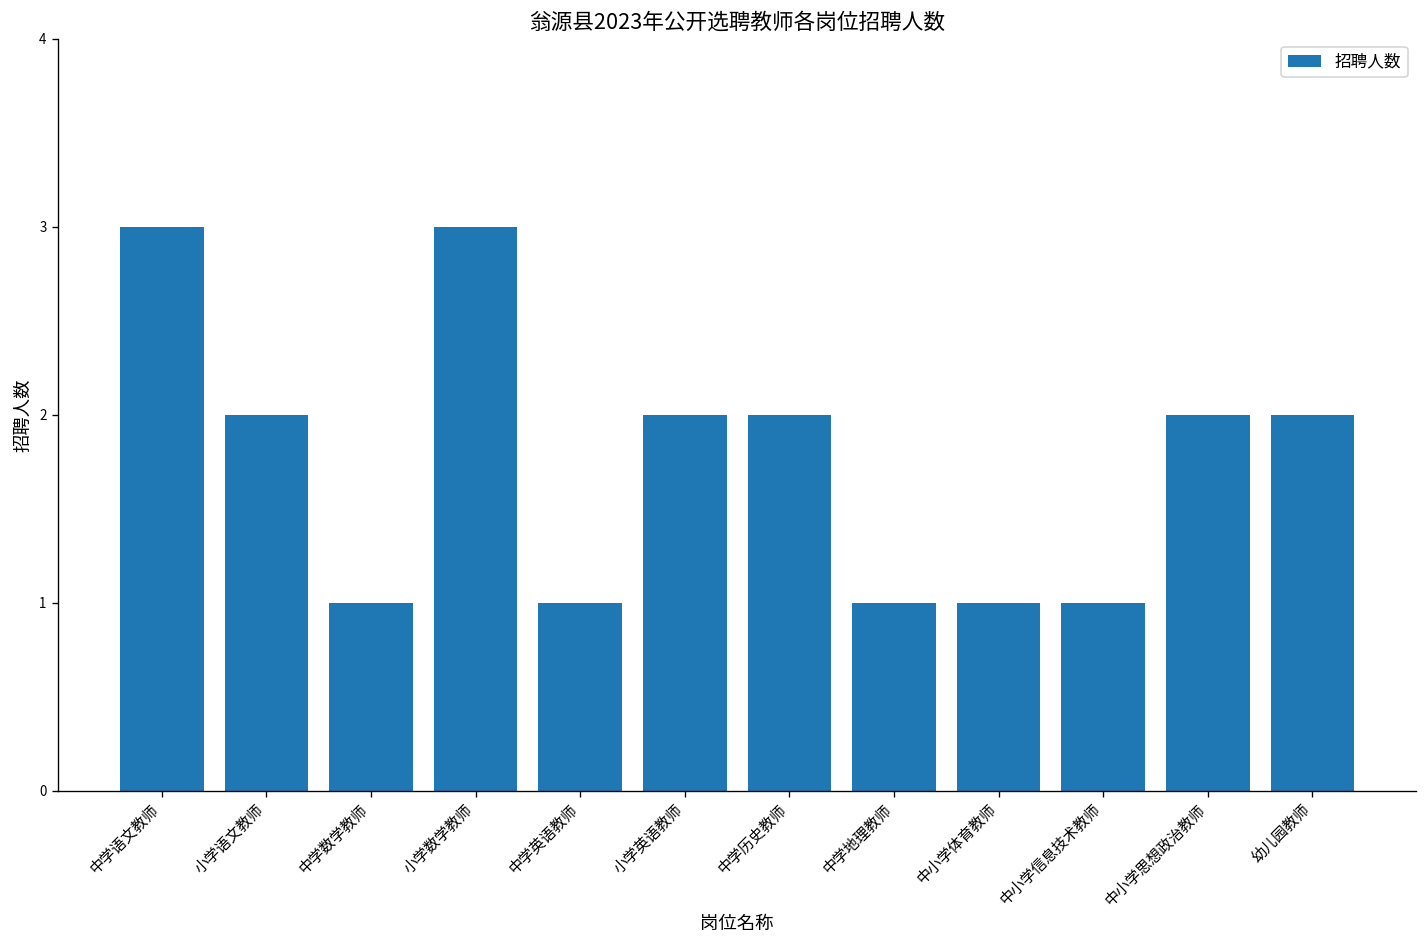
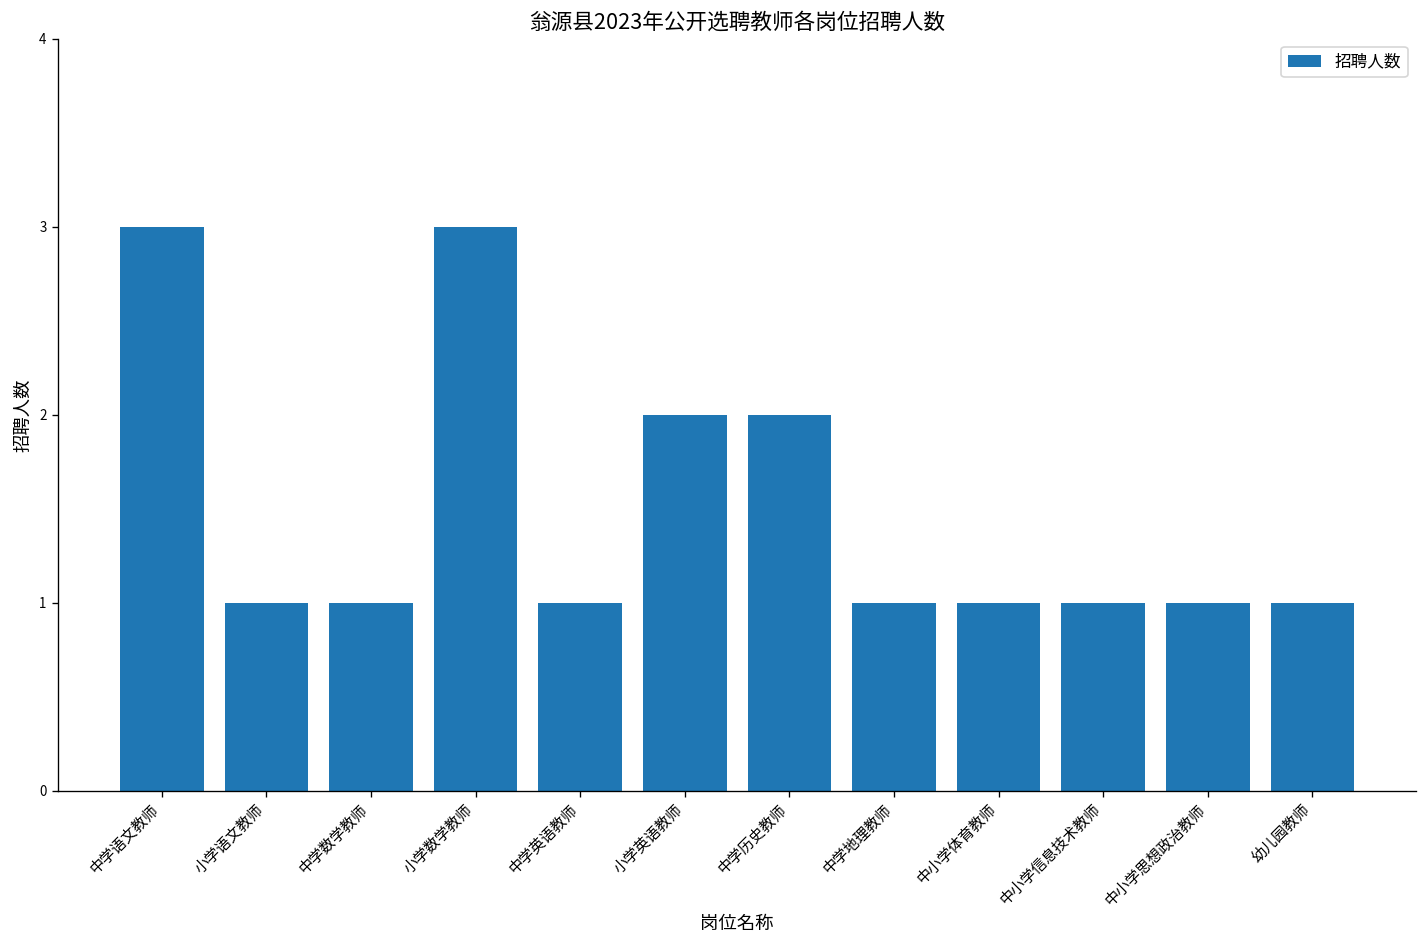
小学语文教师: 2 -> 1
中小学思想政治教师: 2 -> 1
幼儿园教师: 2 -> 1
